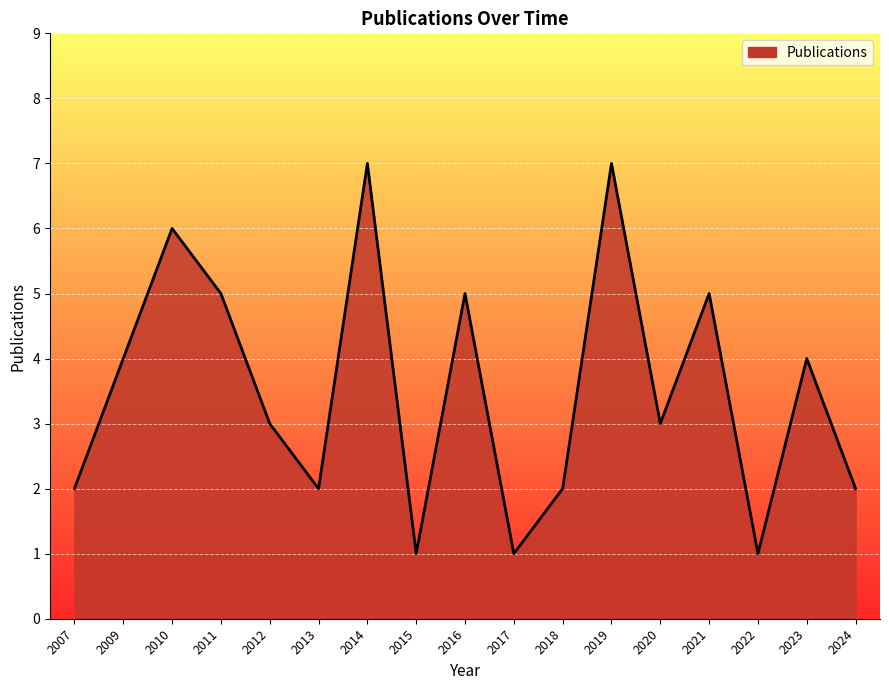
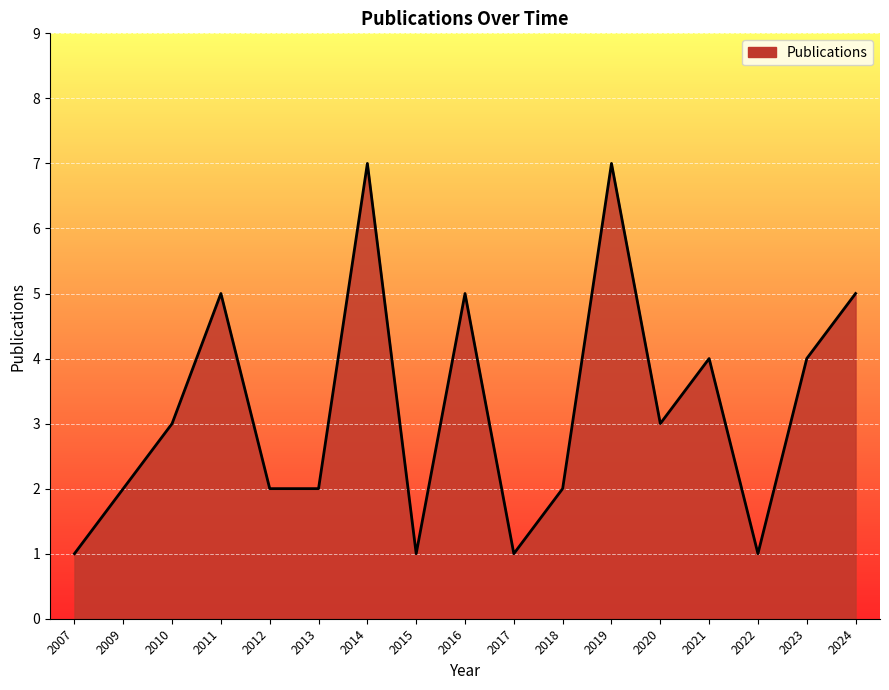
2007: 2 -> 1
2009: 4 -> 2
2010: 6 -> 3
2012: 3 -> 2
2021: 5 -> 4
2024: 2 -> 5
